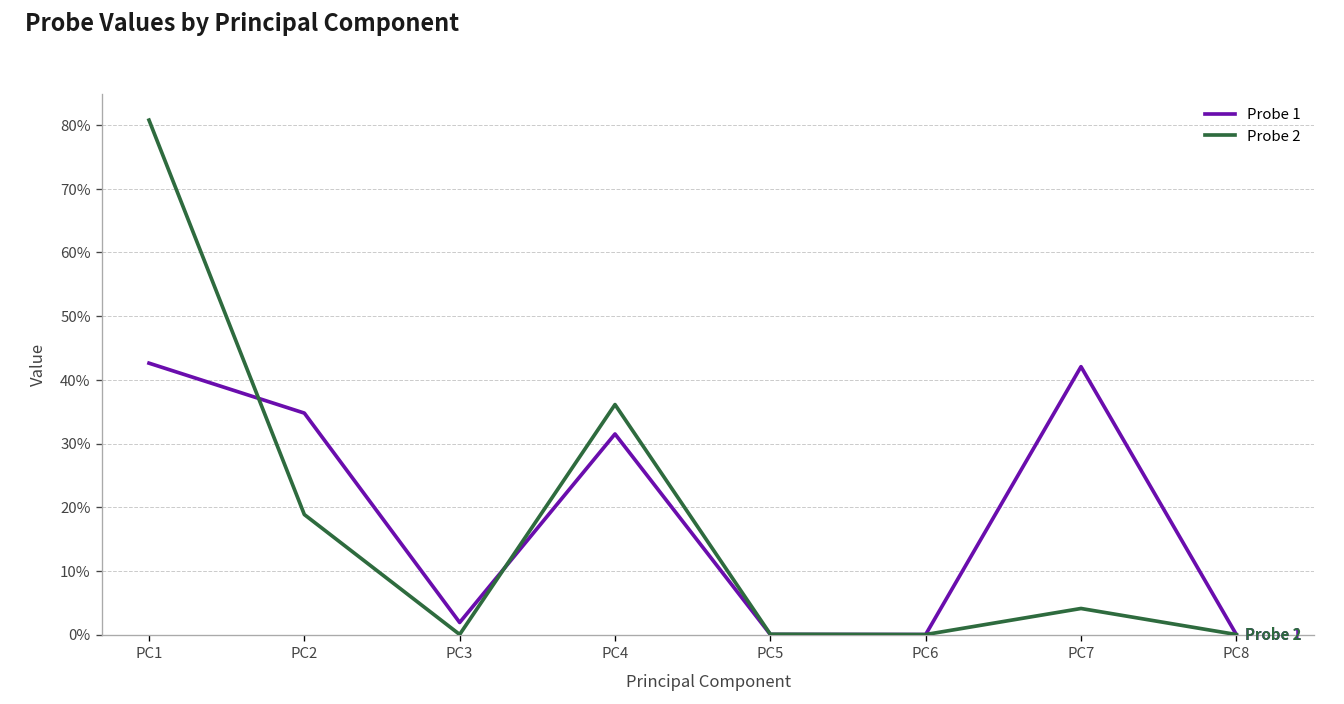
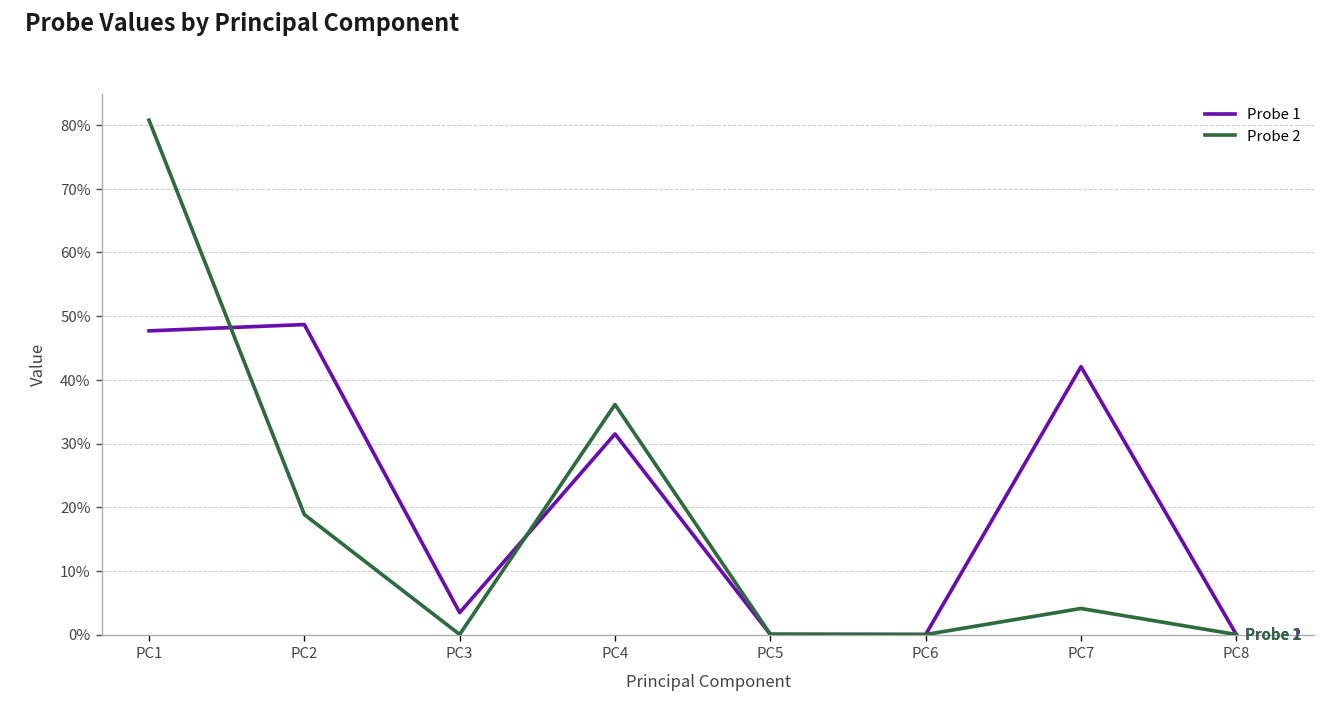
Probe 1, PC1: 43% -> 48%
Probe 1, PC2: 35% -> 49%
Probe 1, PC3: 2% -> 3%
